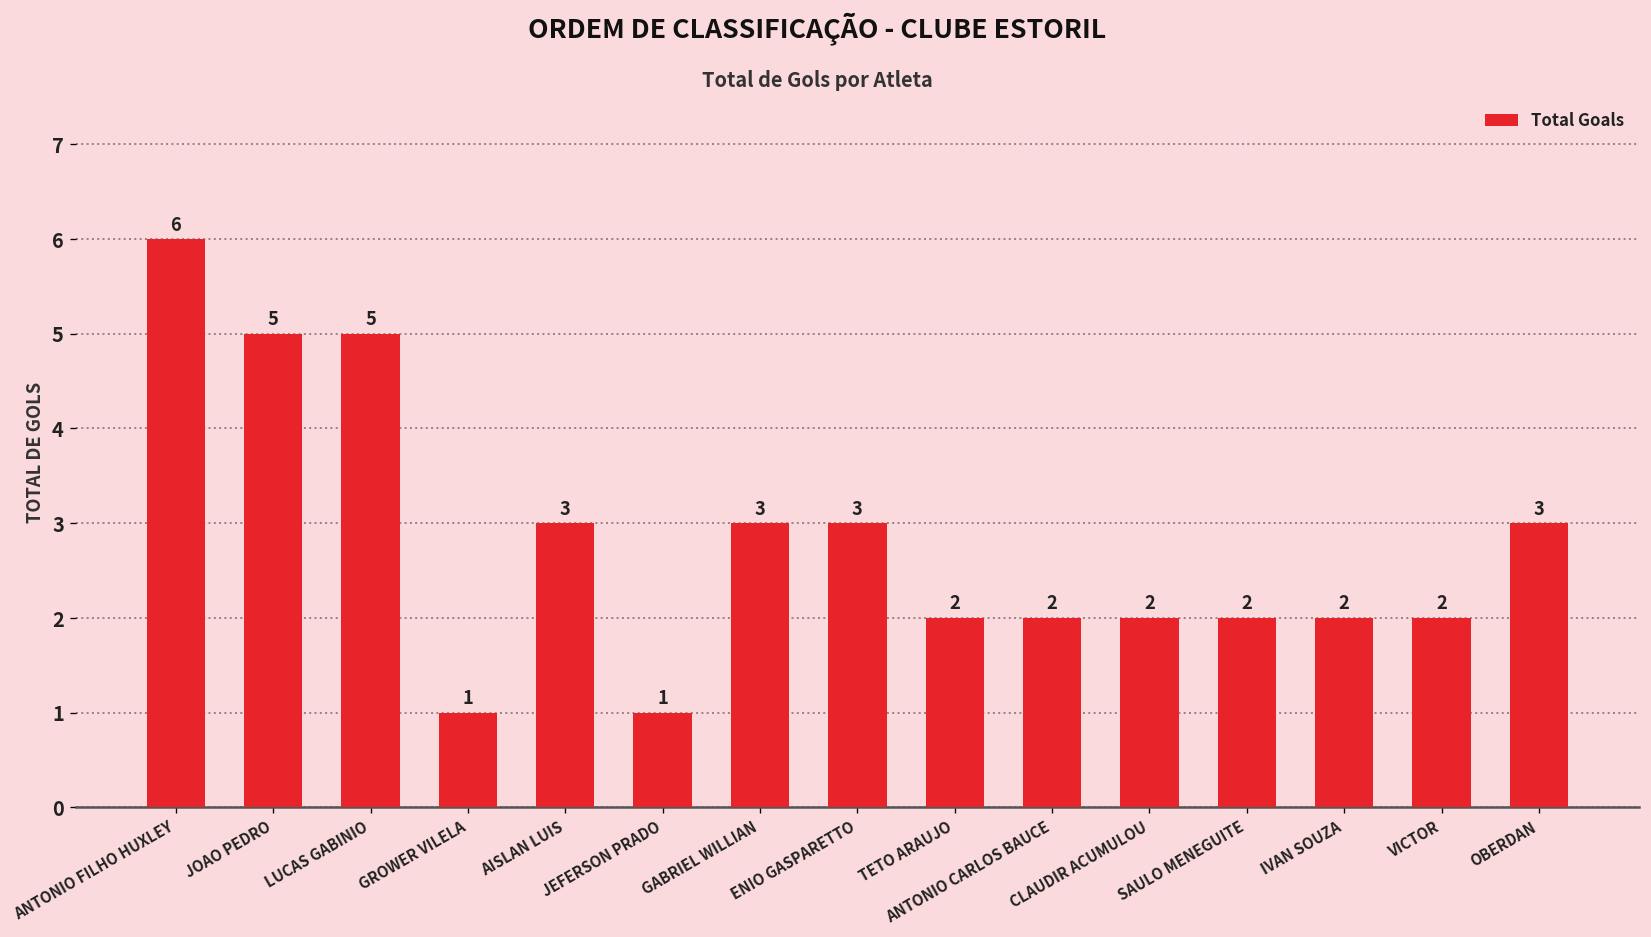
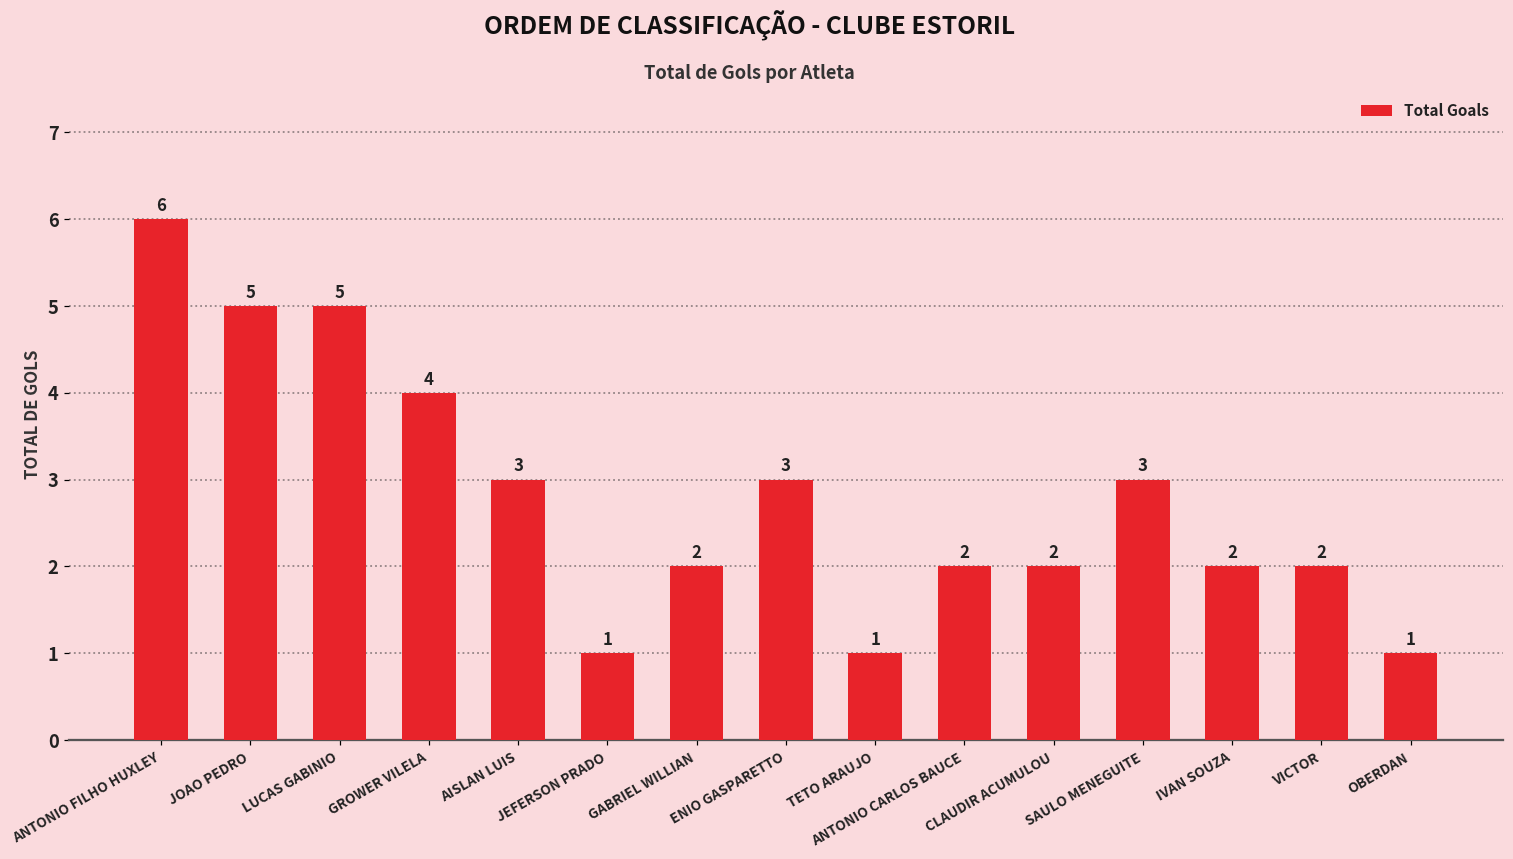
GROWER VILELA: 1 -> 4
GABRIEL WILLIAN: 3 -> 2
TETO ARAUJO: 2 -> 1
SAULO MENEGUITE: 2 -> 3
OBERDAN: 3 -> 1
